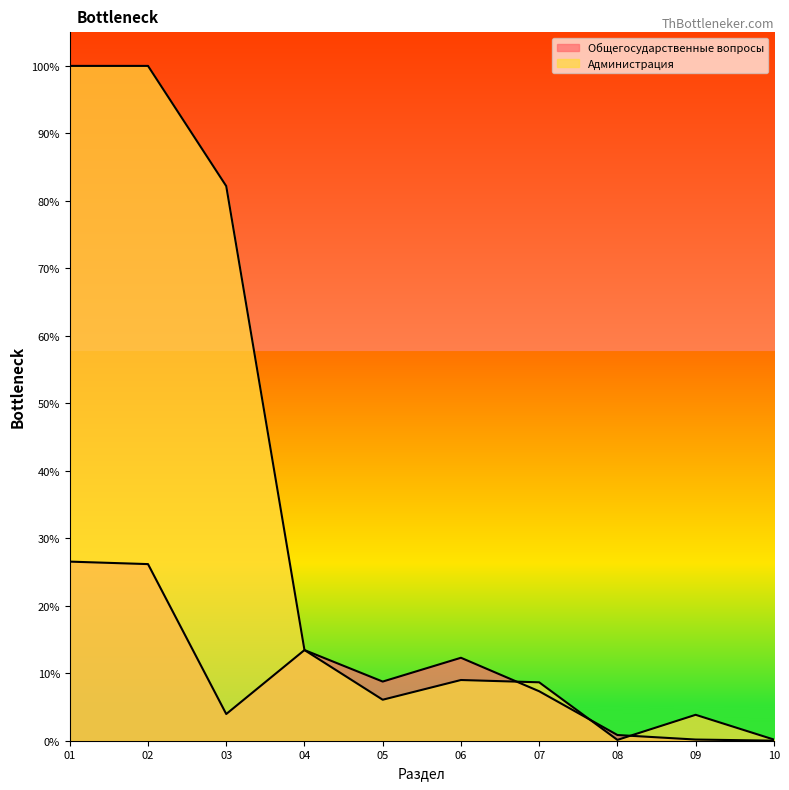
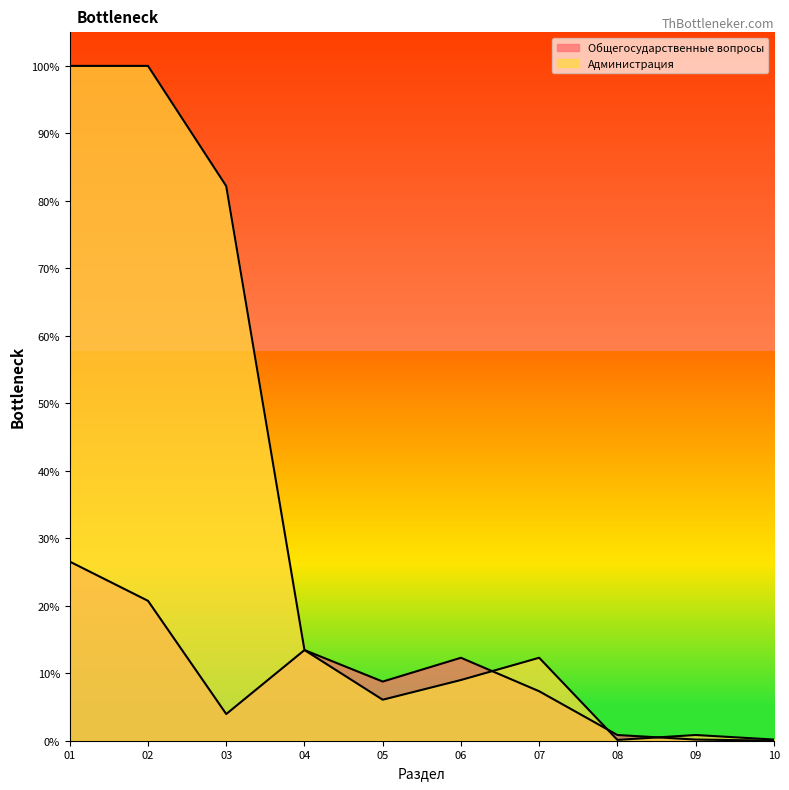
Общегосударственные вопросы, 02: 26% -> 21%
Администрация, 07: 9% -> 12%
Администрация, 09: 4% -> 1%
